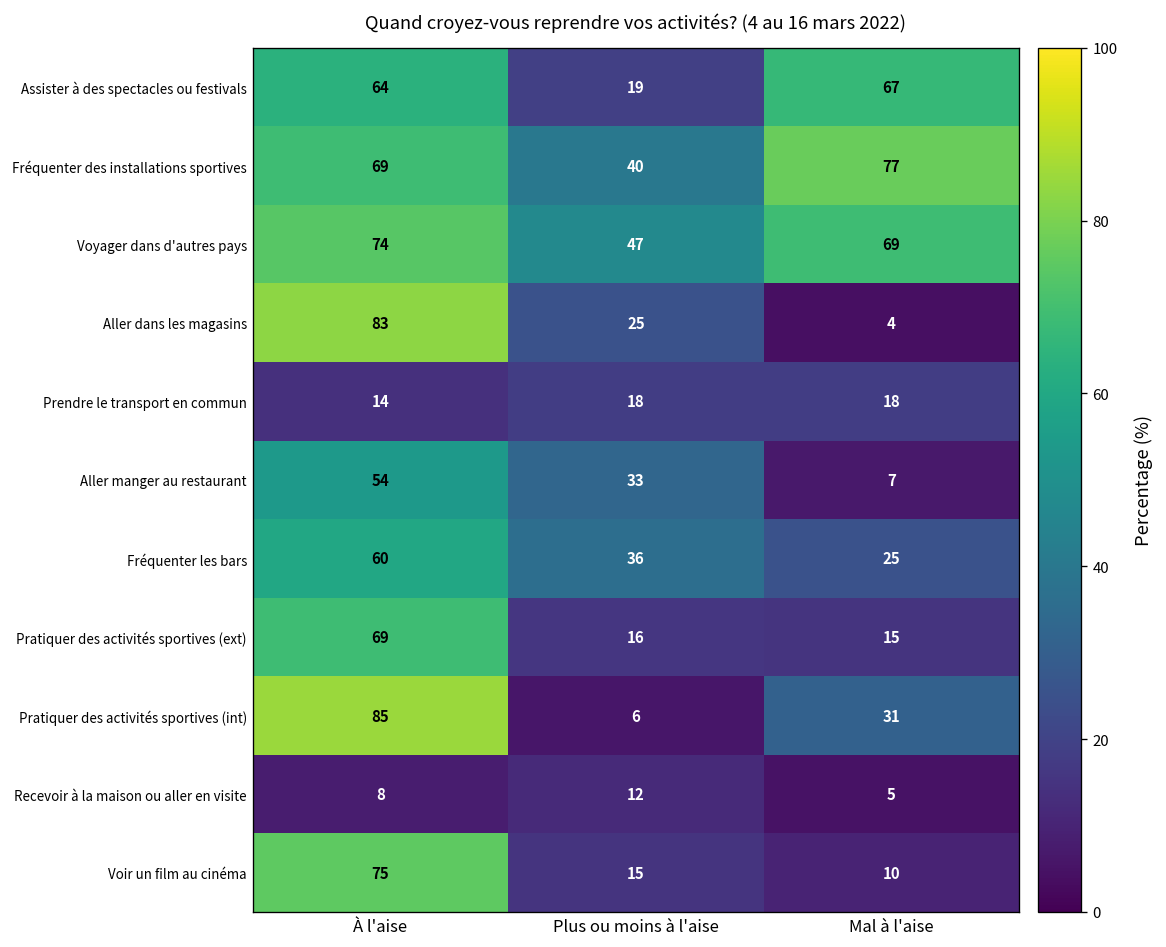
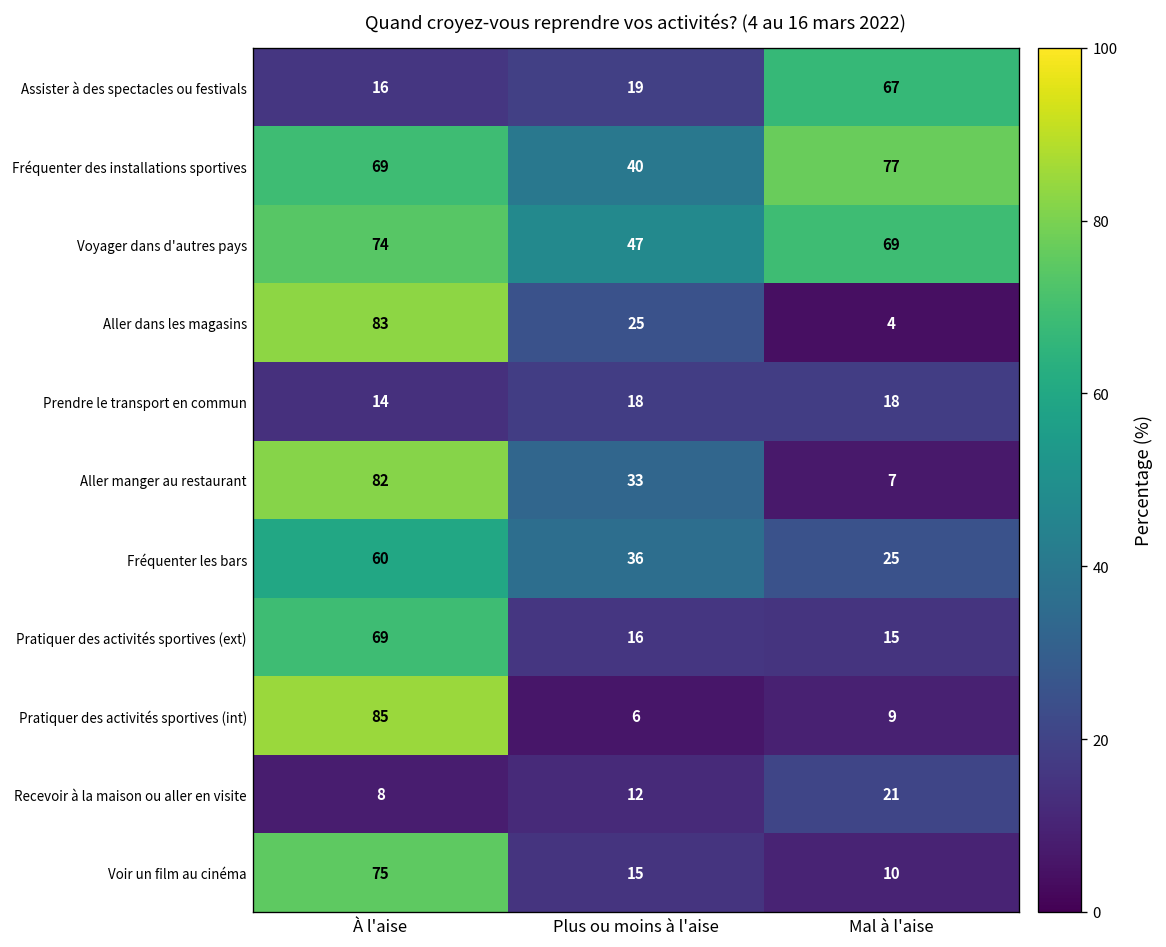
Assister à des spectacles ou festivals, À l'aise: 64 -> 16
Aller manger au restaurant, À l'aise: 54 -> 82
Pratiquer des activités sportives (int), Mal à l'aise: 31 -> 9
Recevoir à la maison ou aller en visite, Mal à l'aise: 5 -> 21
